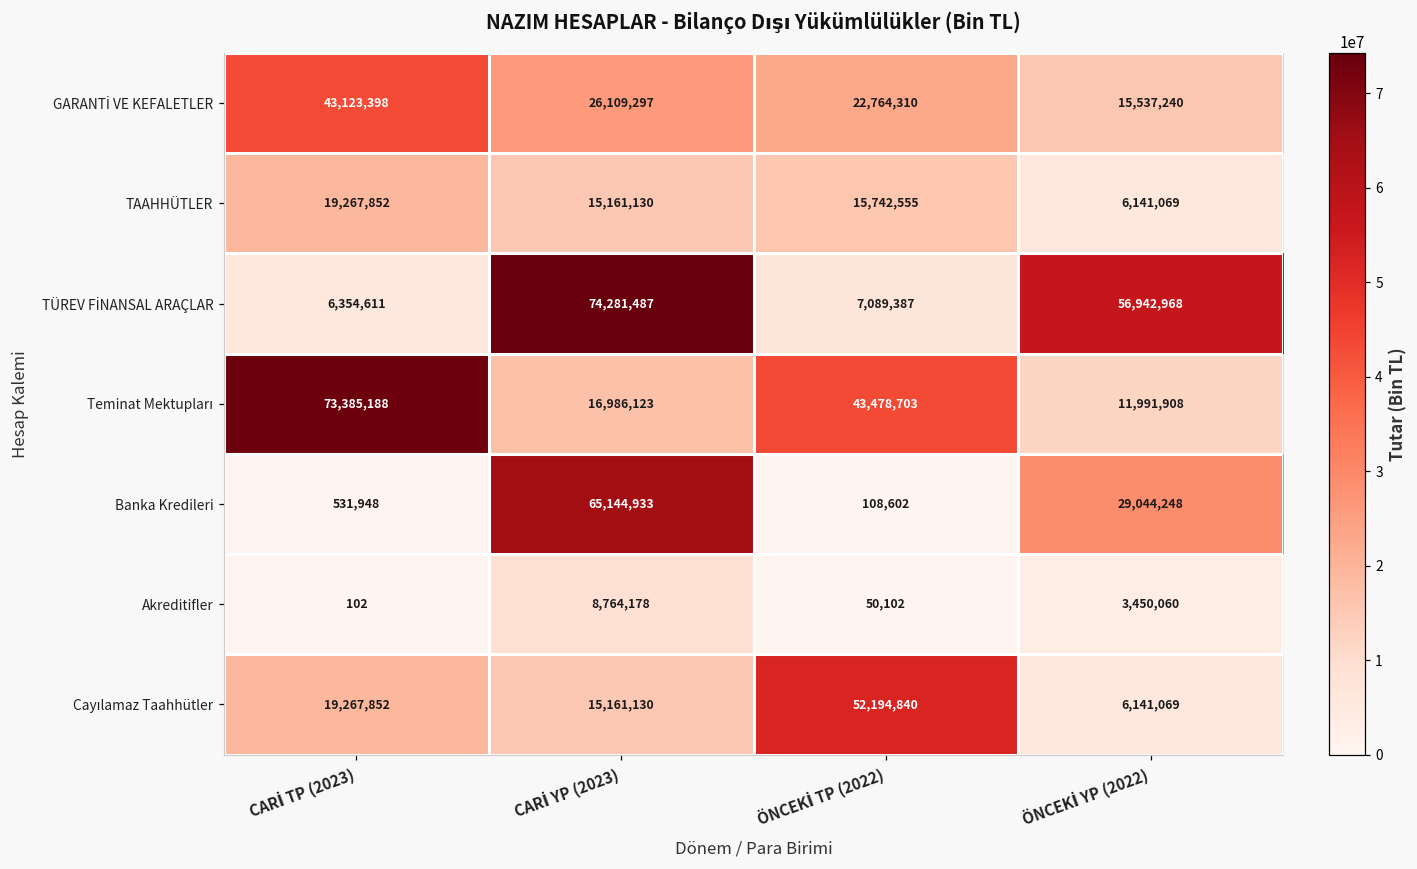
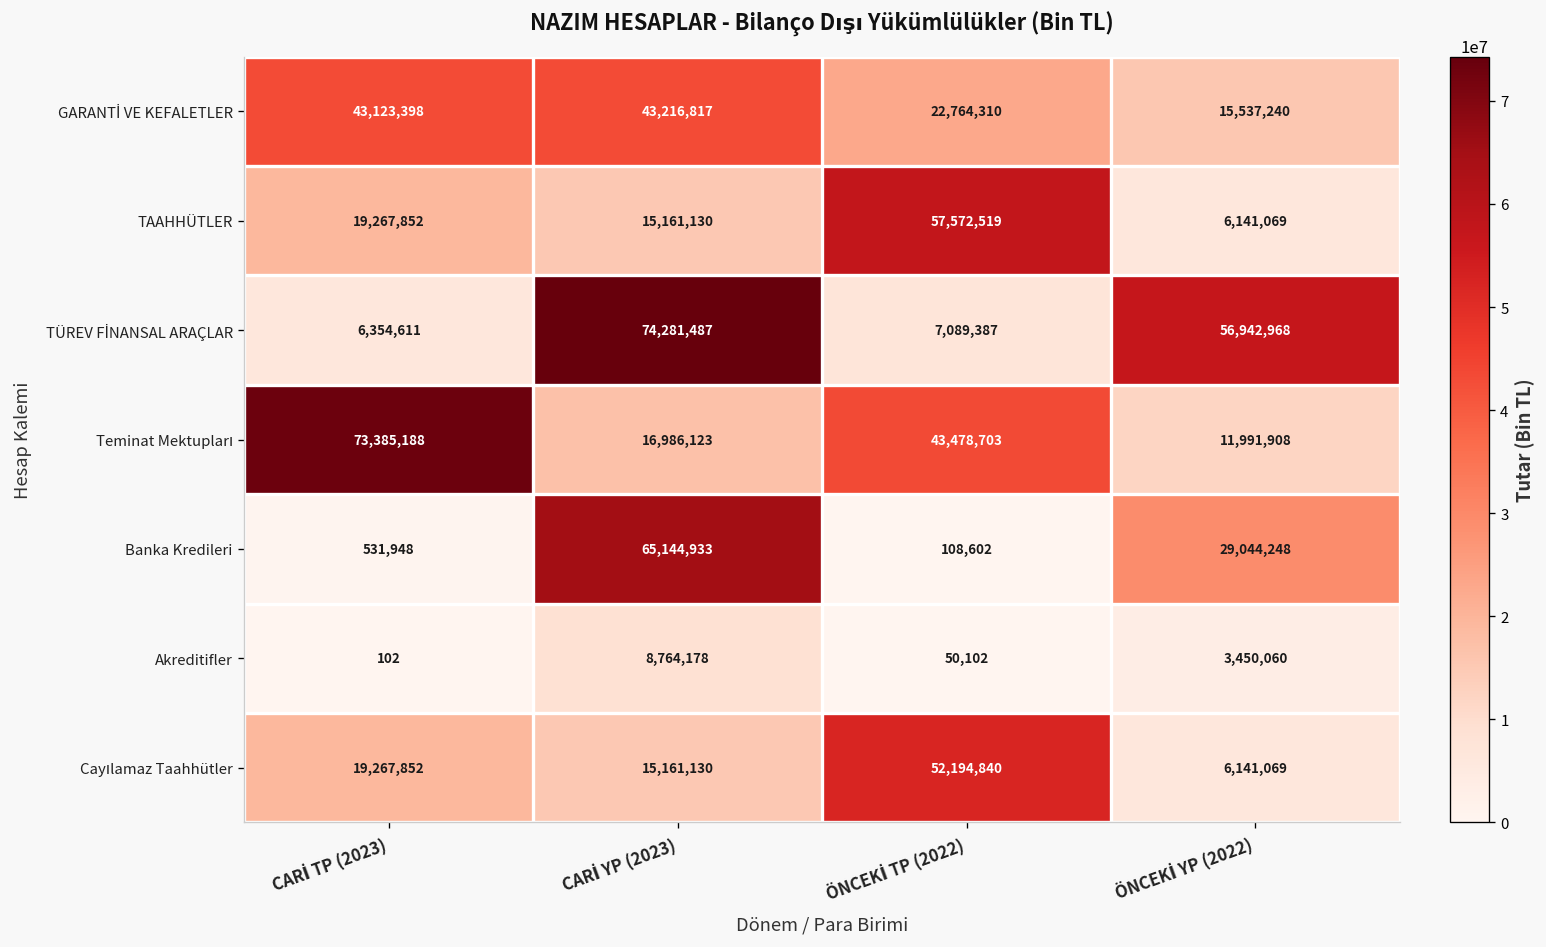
GARANTİ VE KEFALETLER, CARİ YP (2023): 26,109,297 -> 43,216,817
TAAHHÜTLER, ÖNCEKİ TP (2022): 15,742,555 -> 57,572,519
